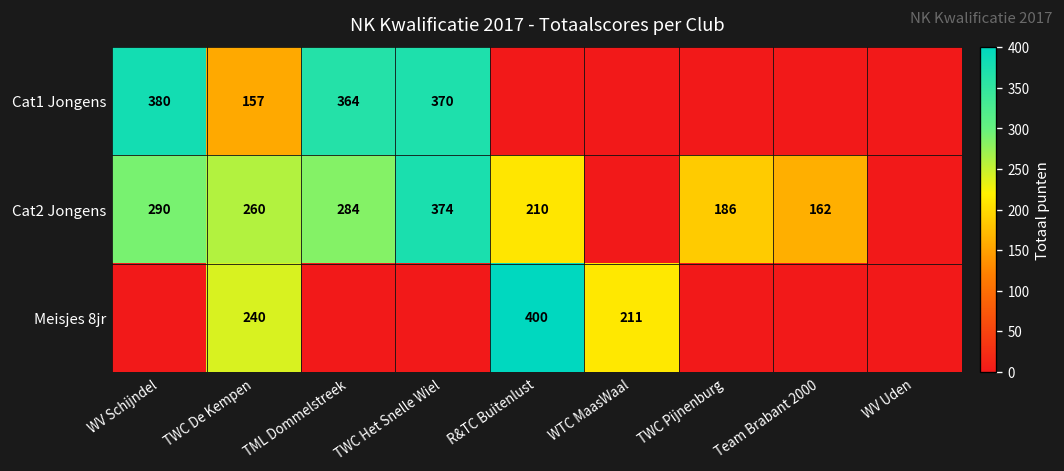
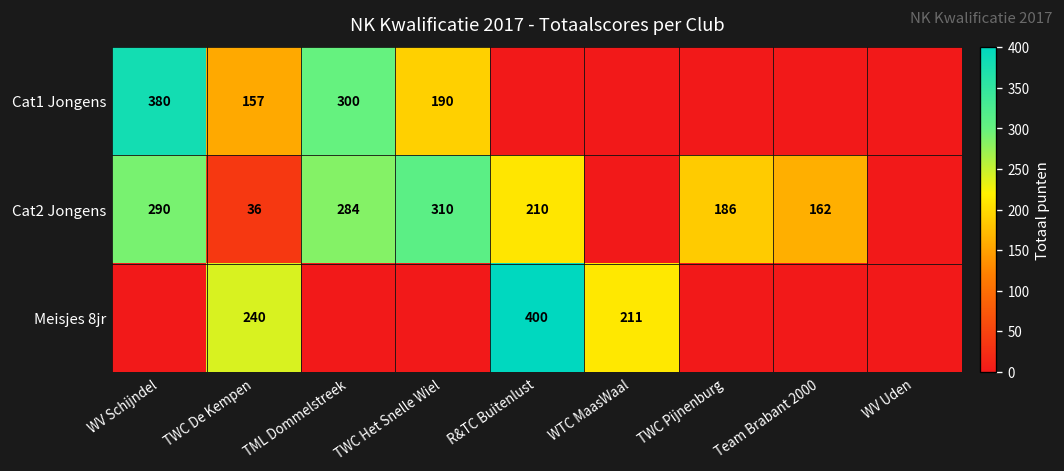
Cat1 Jongens, TML Dommelstreek: 364 -> 300
Cat1 Jongens, TWC Het Snelle Wiel: 370 -> 190
Cat2 Jongens, TWC De Kempen: 260 -> 36
Cat2 Jongens, TWC Het Snelle Wiel: 374 -> 310
